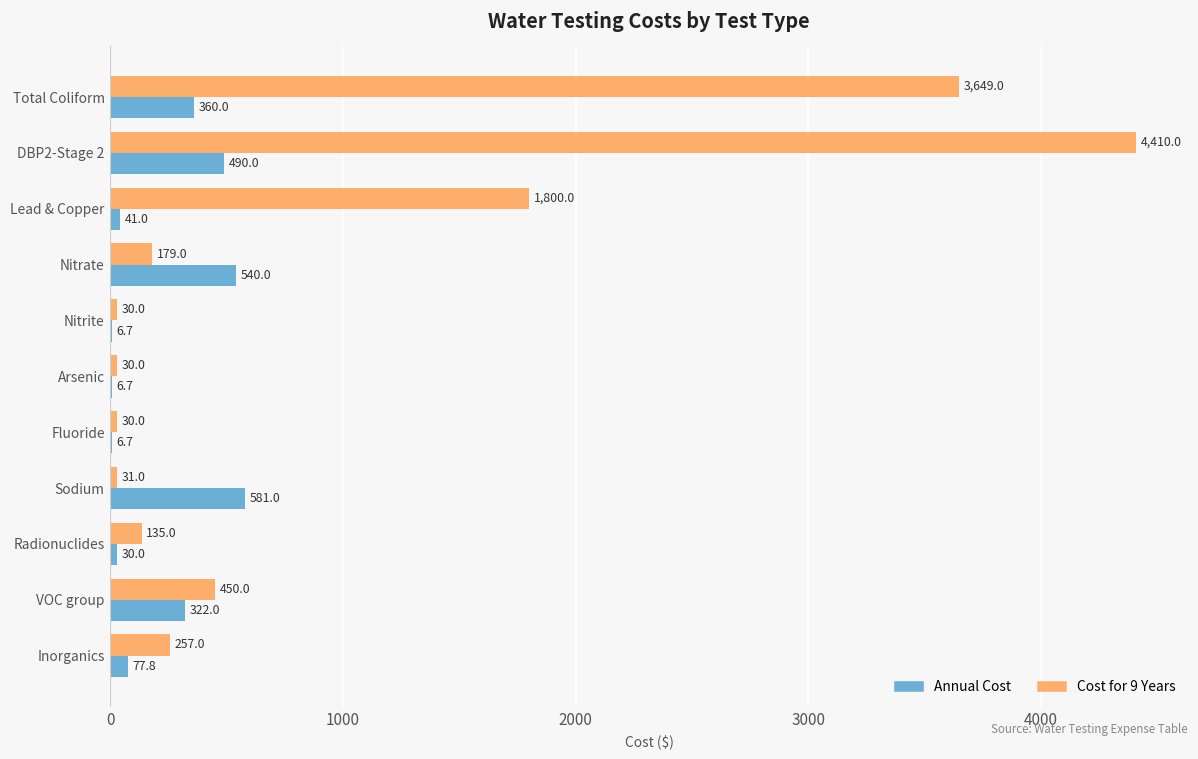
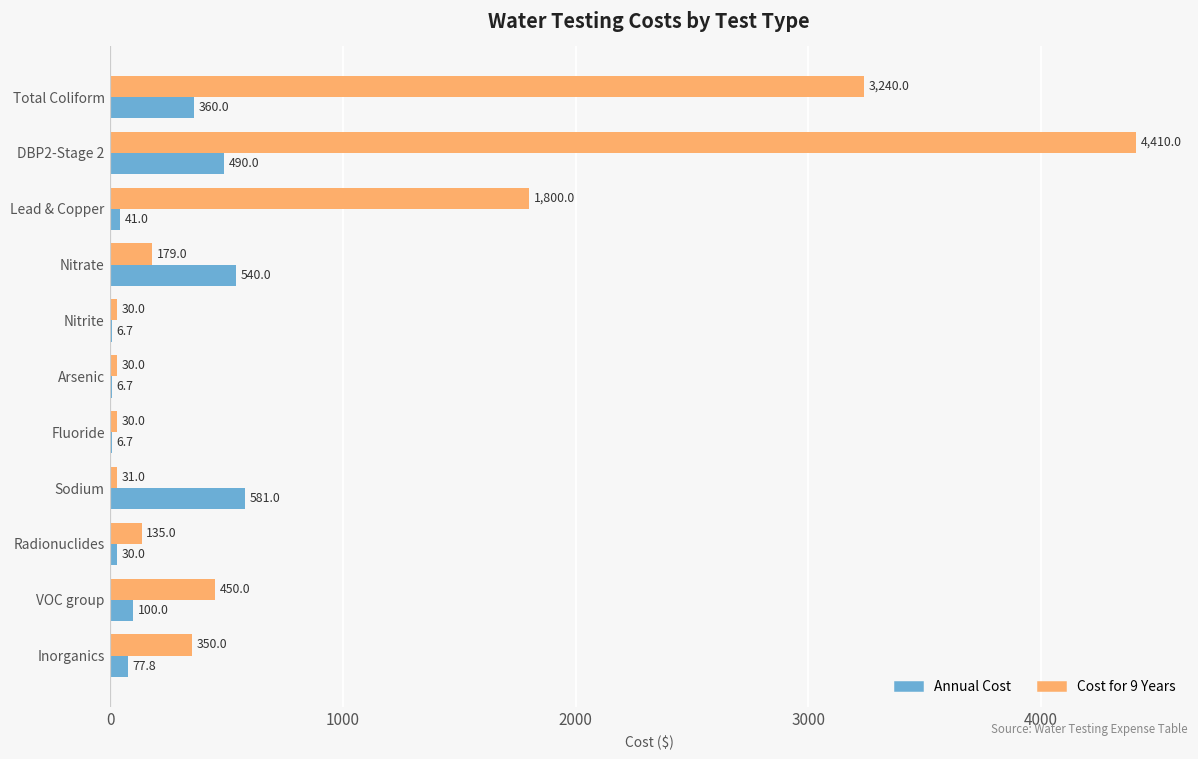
Cost for 9 Years, Total Coliform: 3,649.0 -> 3,240.0
Annual Cost, VOC group: 322.0 -> 100.0
Cost for 9 Years, Inorganics: 257.0 -> 350.0
